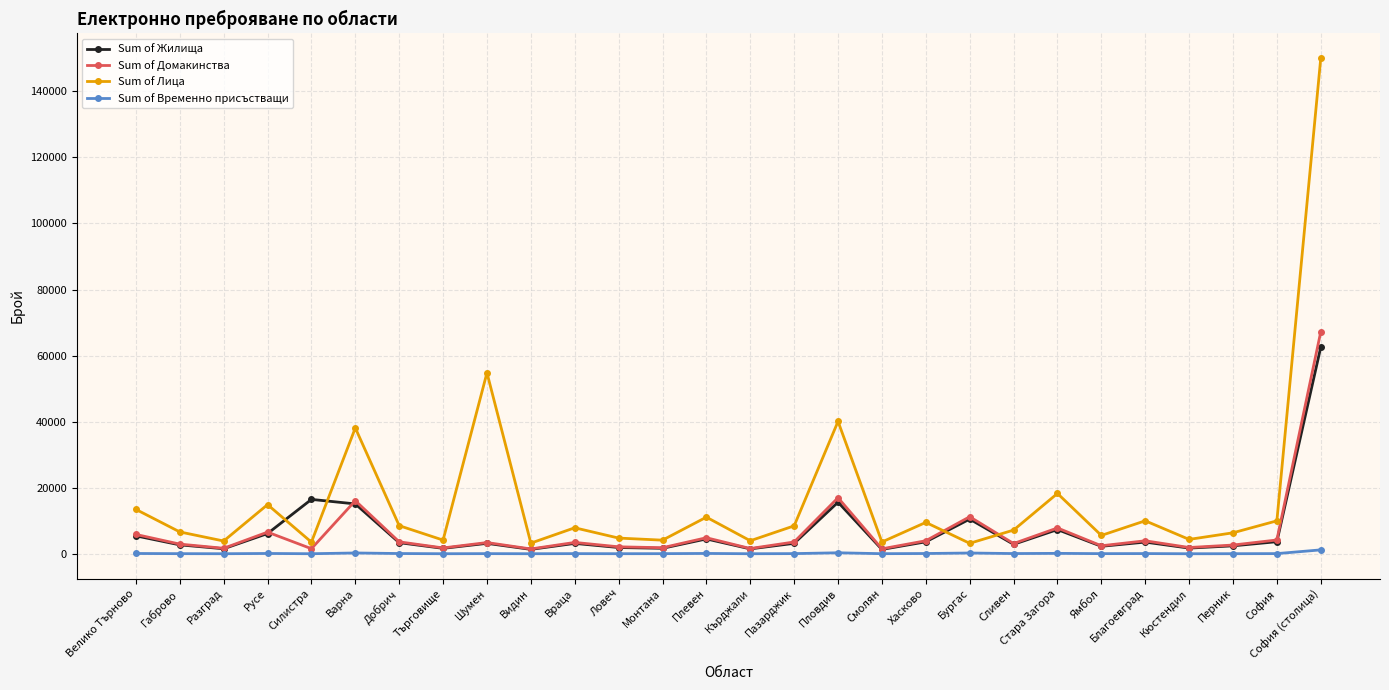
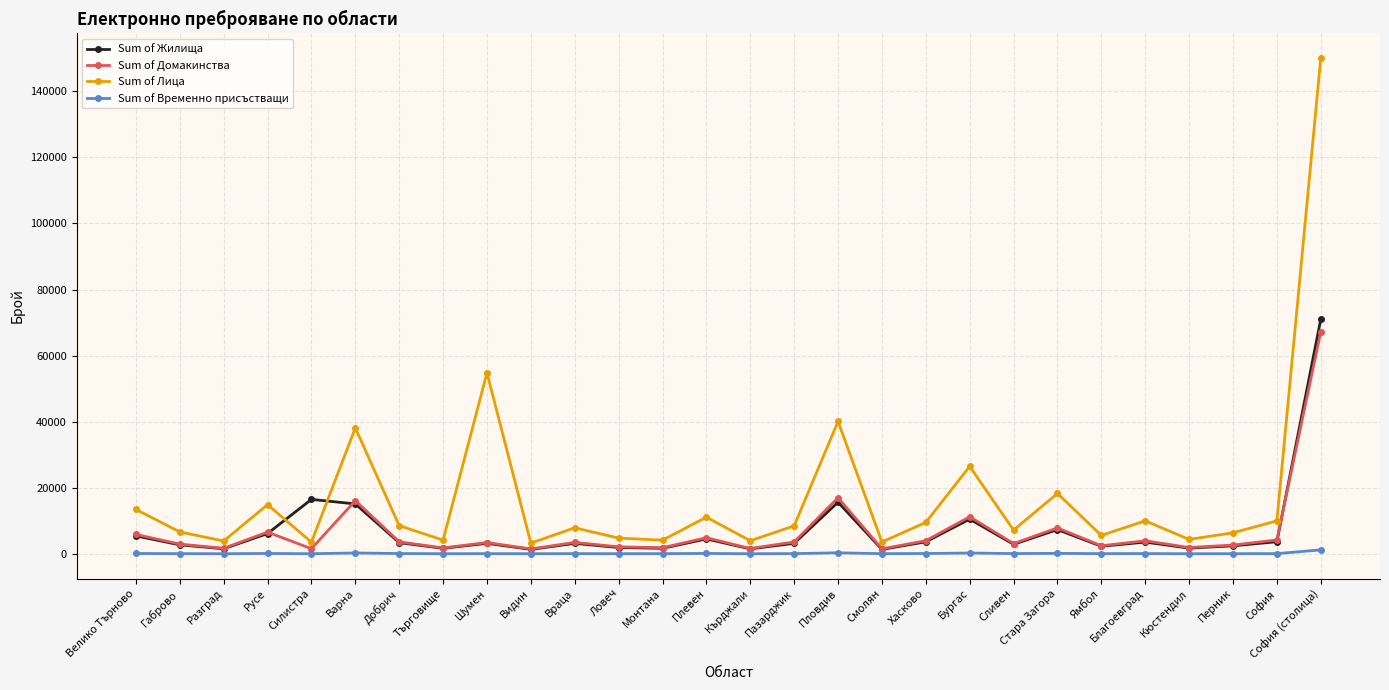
Sum of Лица, Бургас: 3000 -> 26000
Sum of Жилища, София (столица): 63000 -> 71000
